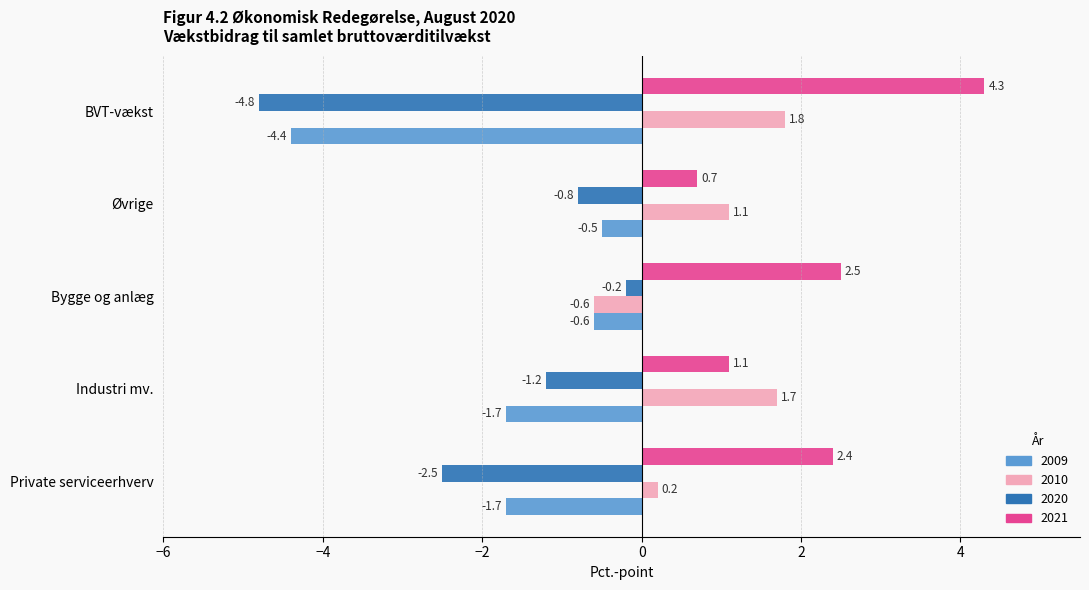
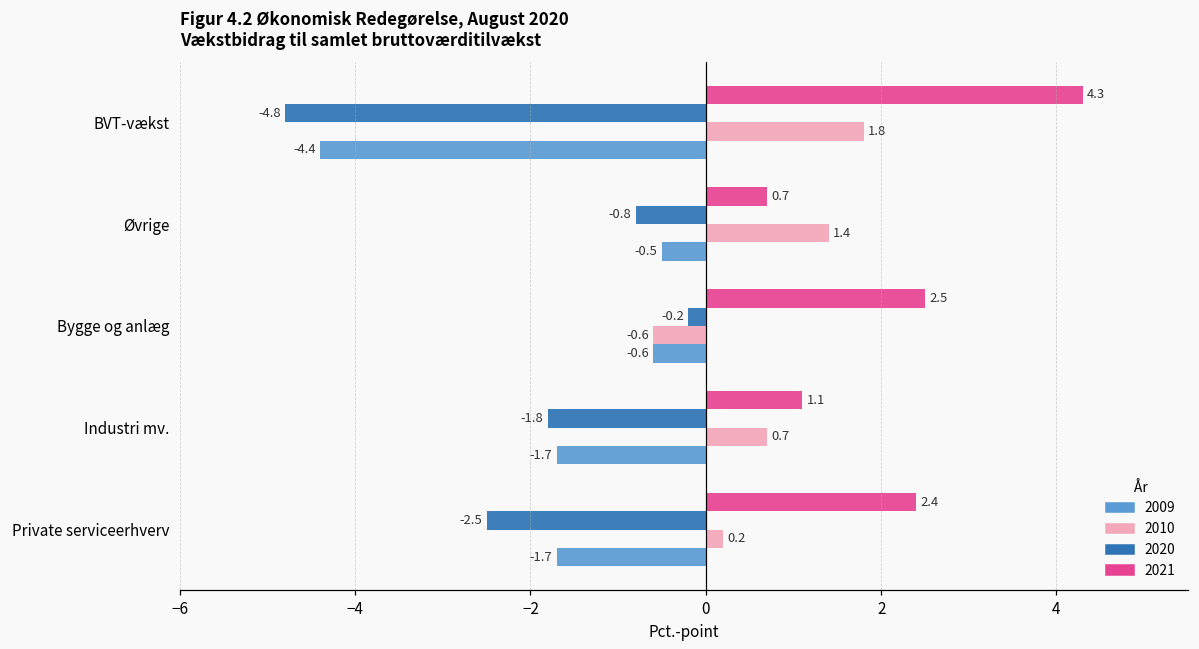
2010, Øvrige: 1.1 -> 1.4
2020, Industri mv.: -1.2 -> -1.8
2010, Industri mv.: 1.7 -> 0.7
